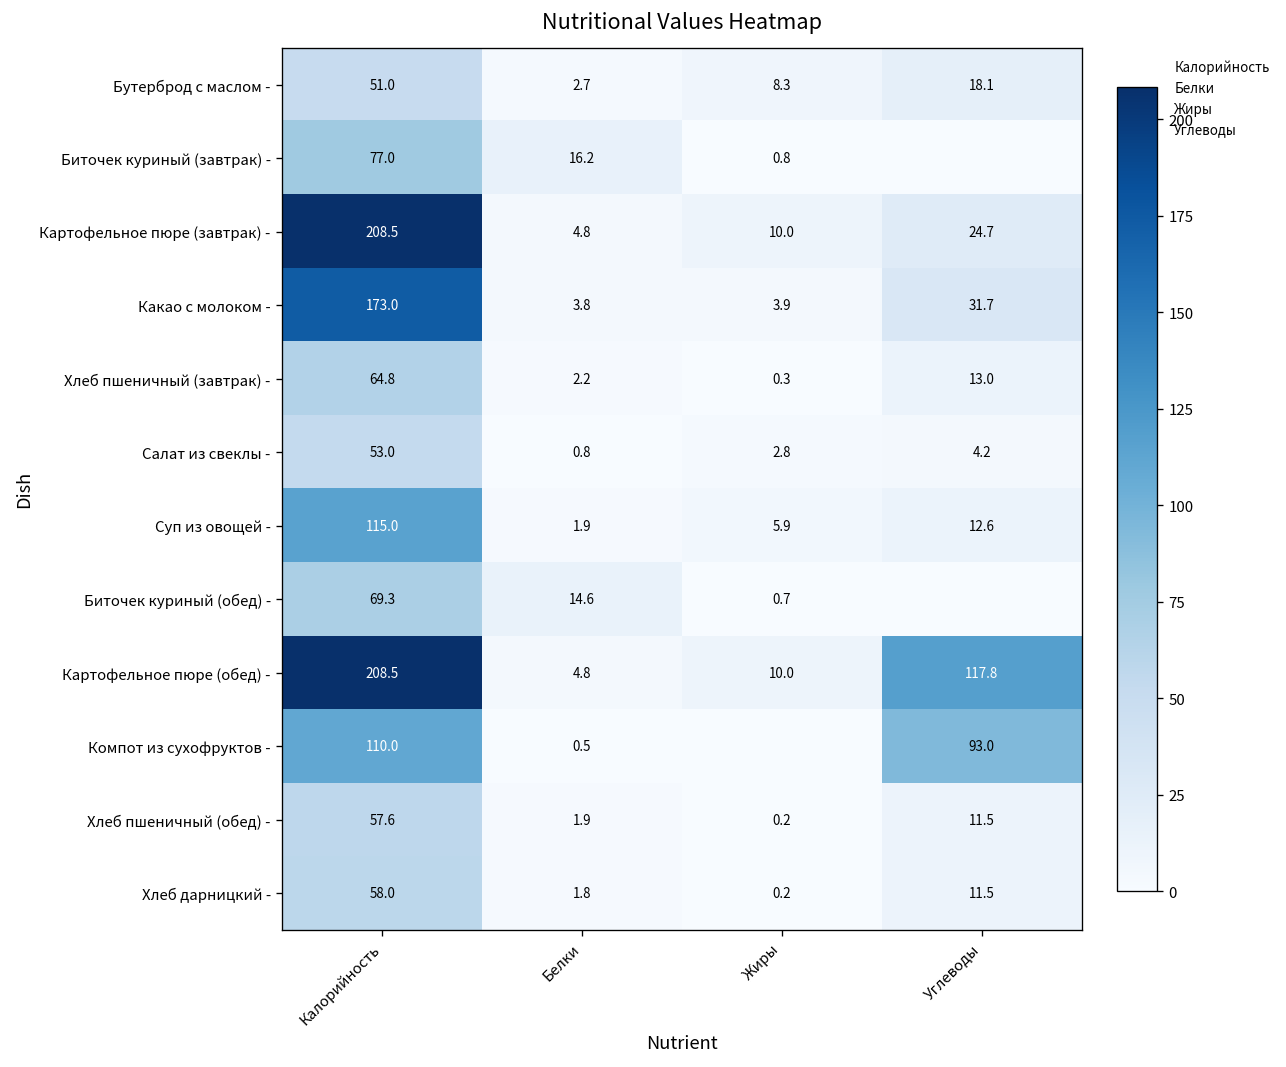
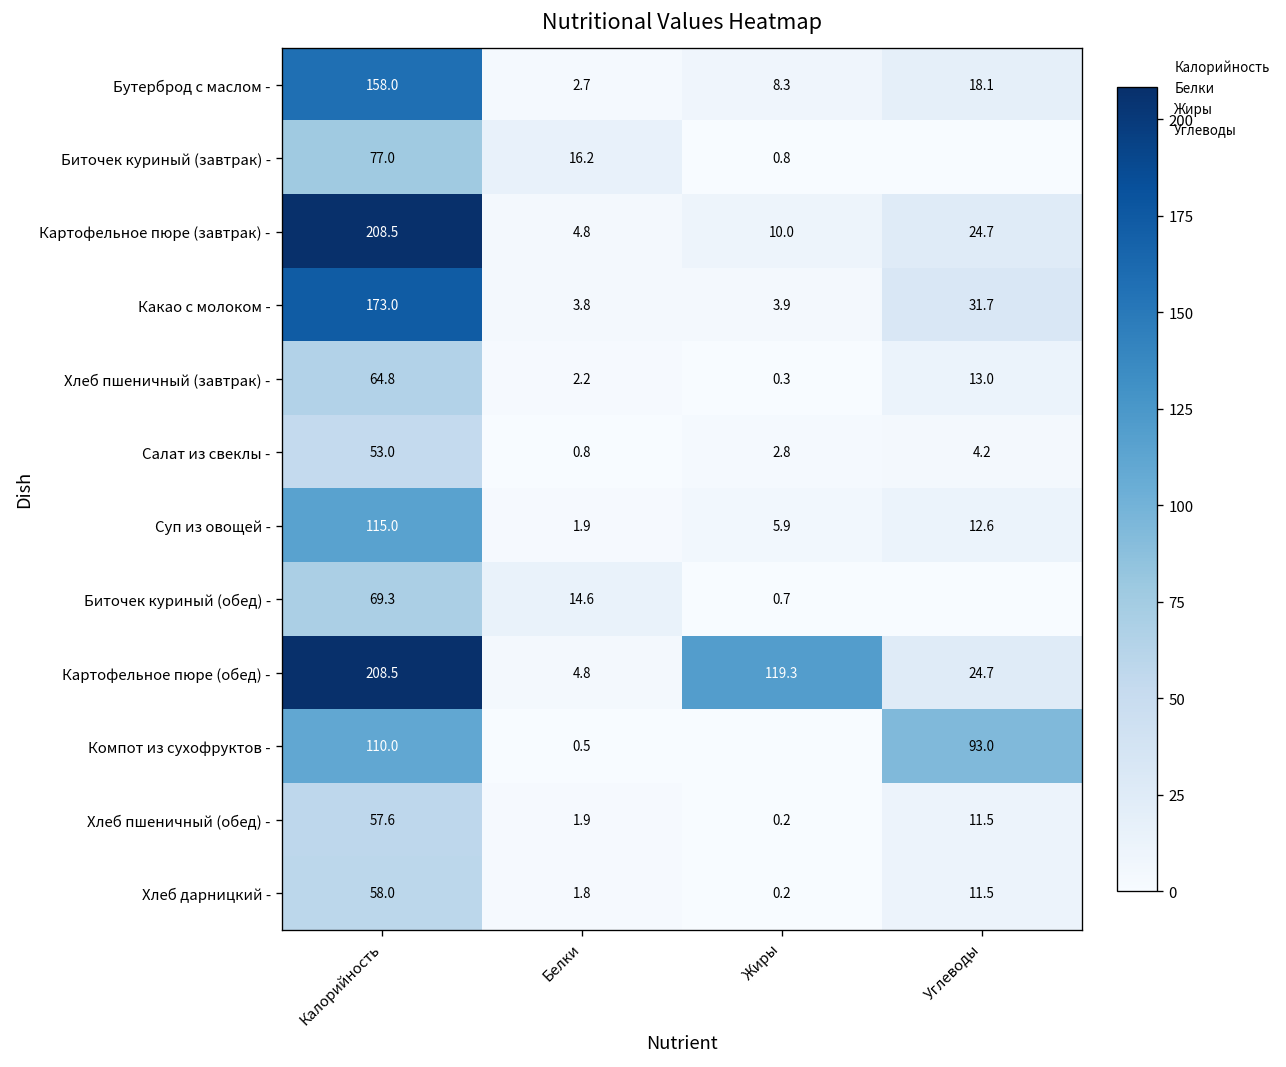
Бутерброд с маслом -, Калорийность: 51.0 -> 158.0
Картофельное пюре (обед) -, Жиры: 10.0 -> 119.3
Картофельное пюре (обед) -, Углеводы: 117.8 -> 24.7
